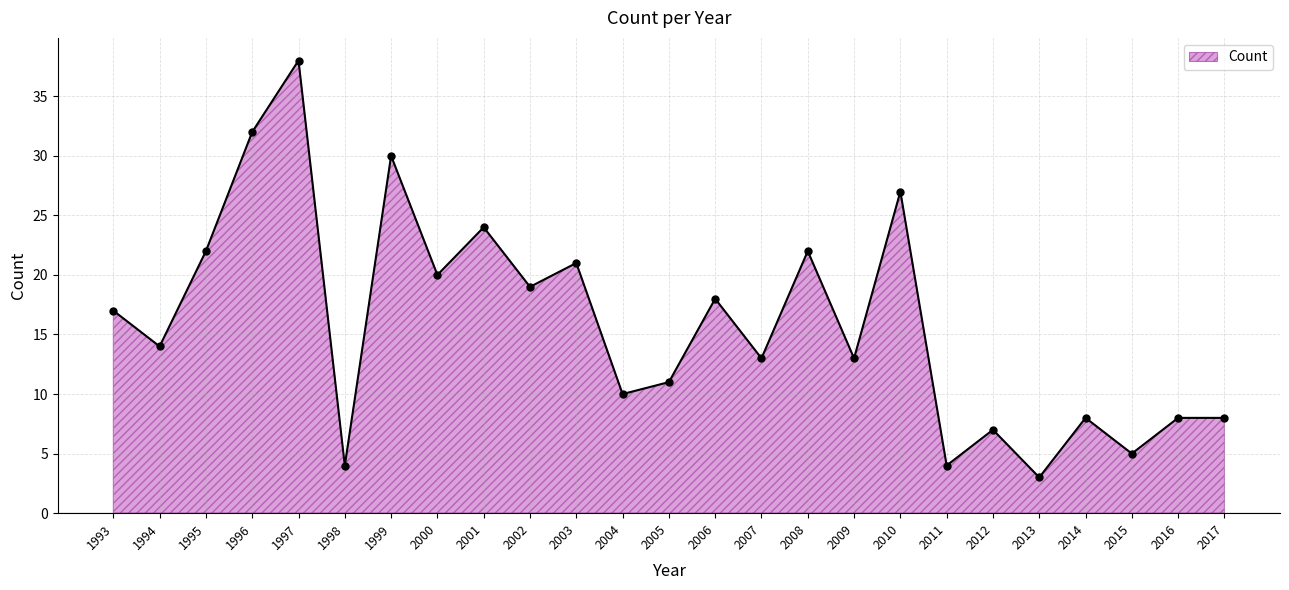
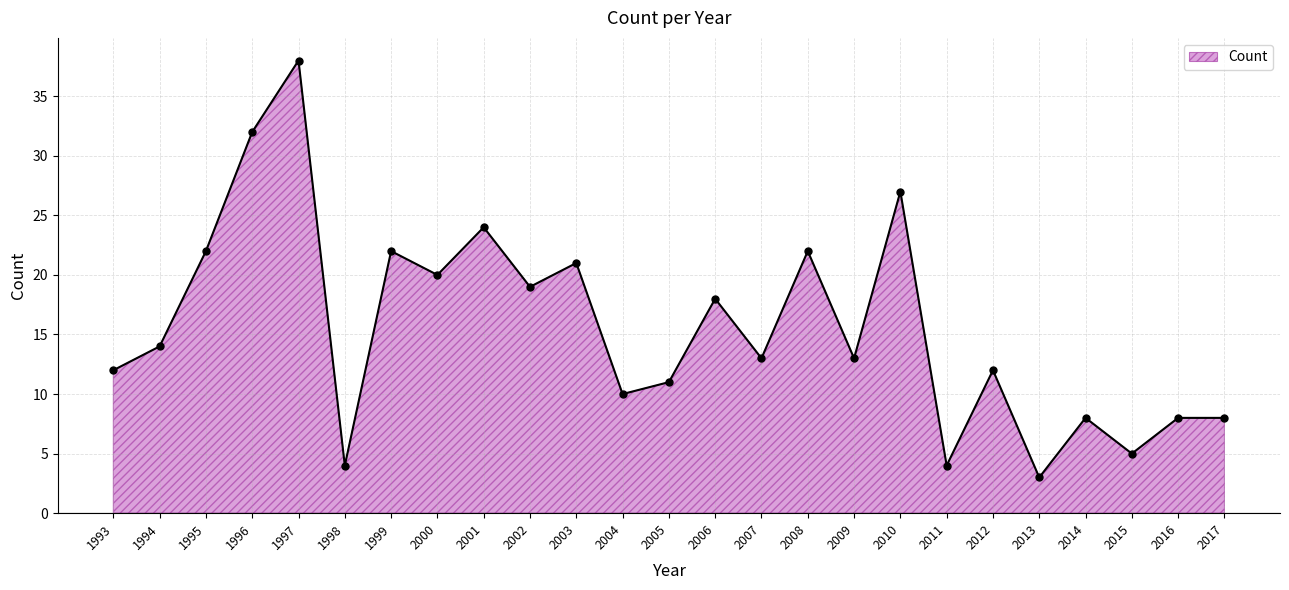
1993: 17 -> 12
1999: 30 -> 22
2012: 7 -> 12
